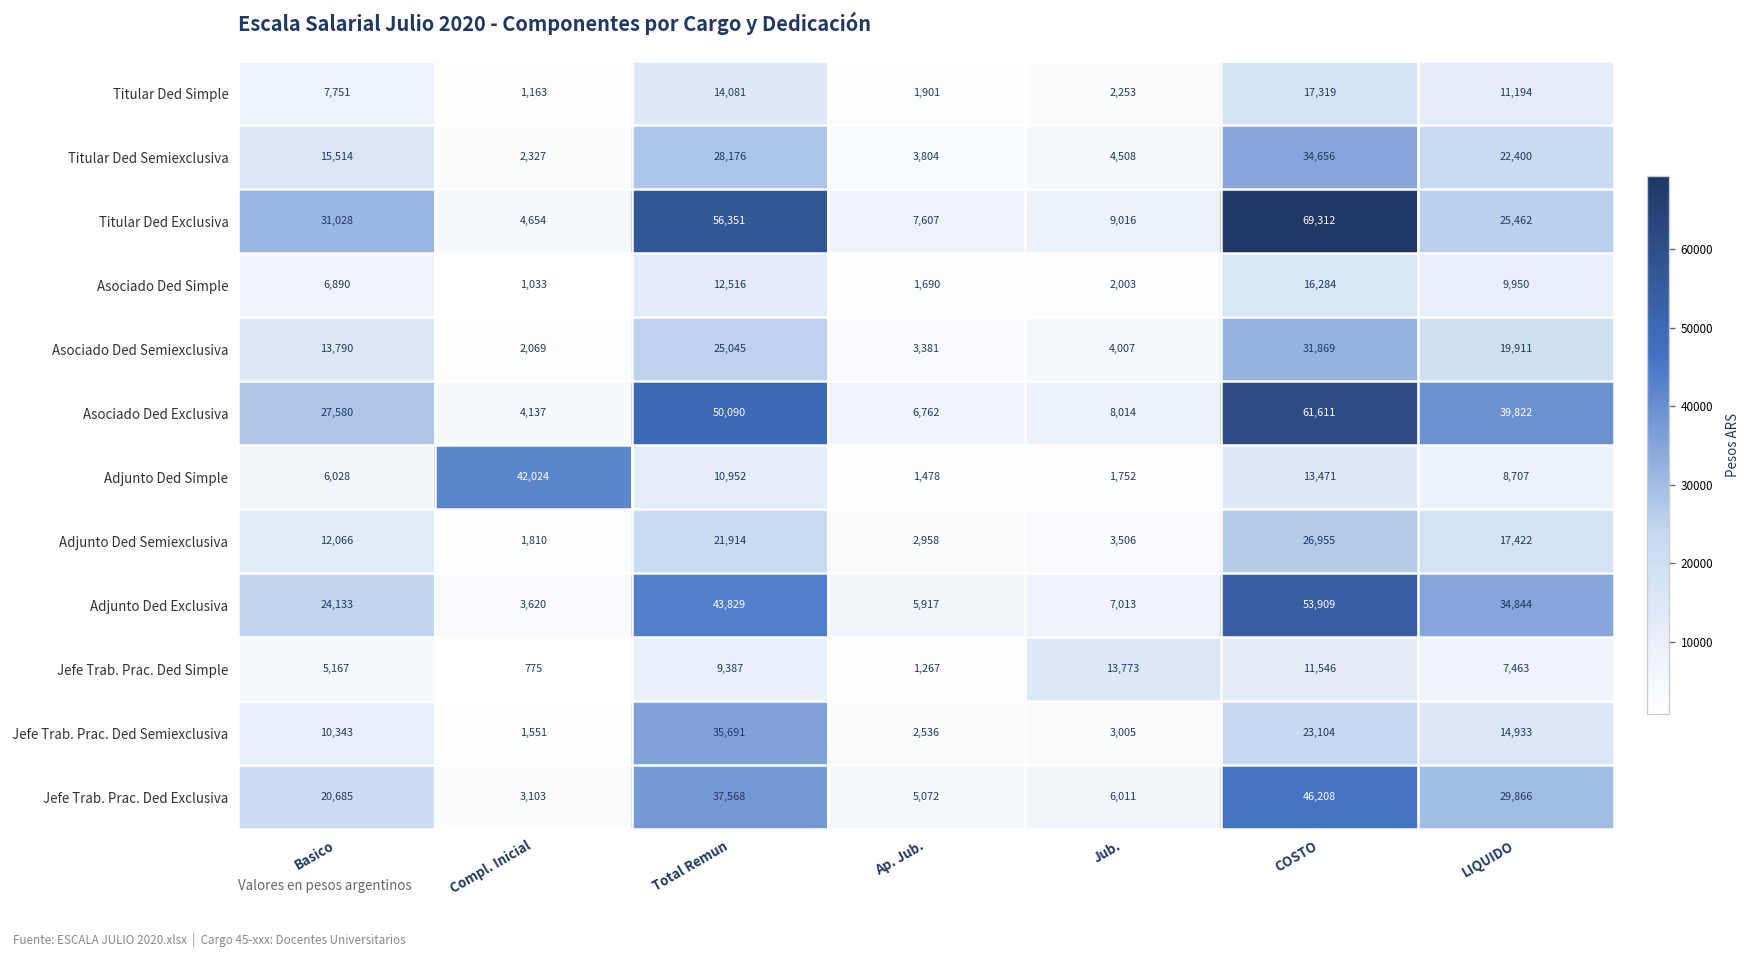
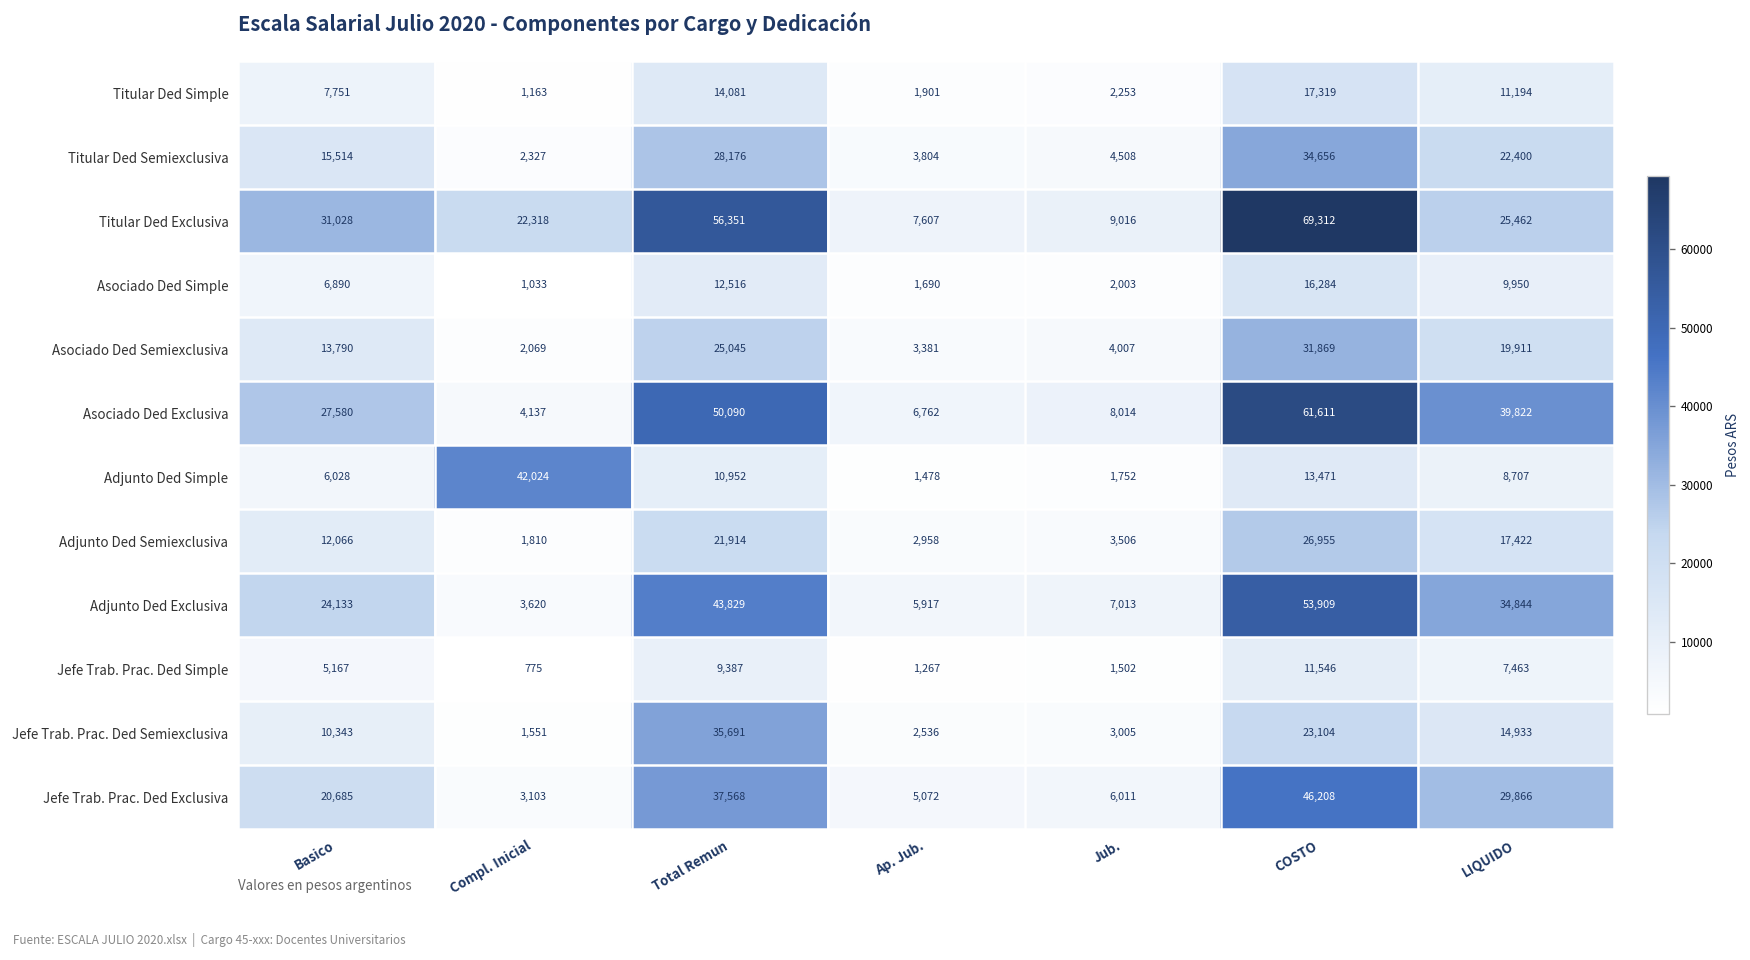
Titular Ded Exclusiva, Compl. Inicial: 4,654 -> 22,318
Jefe Trab. Prac. Ded Simple, Jub.: 13,773 -> 1,502
